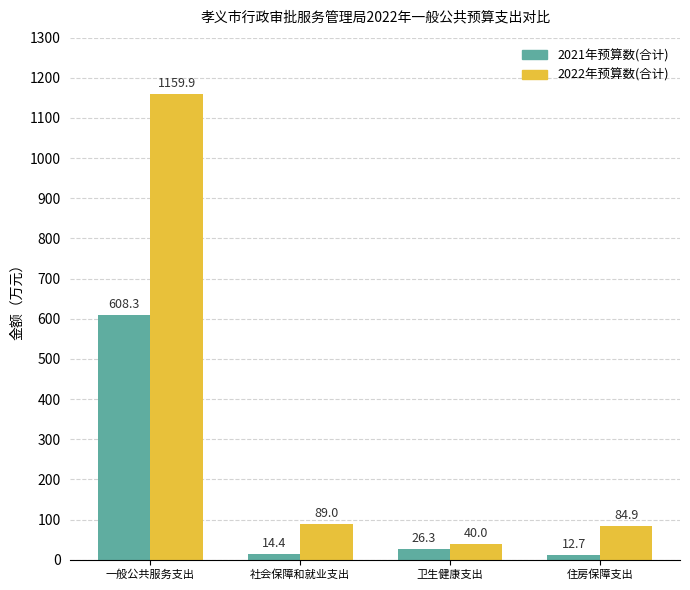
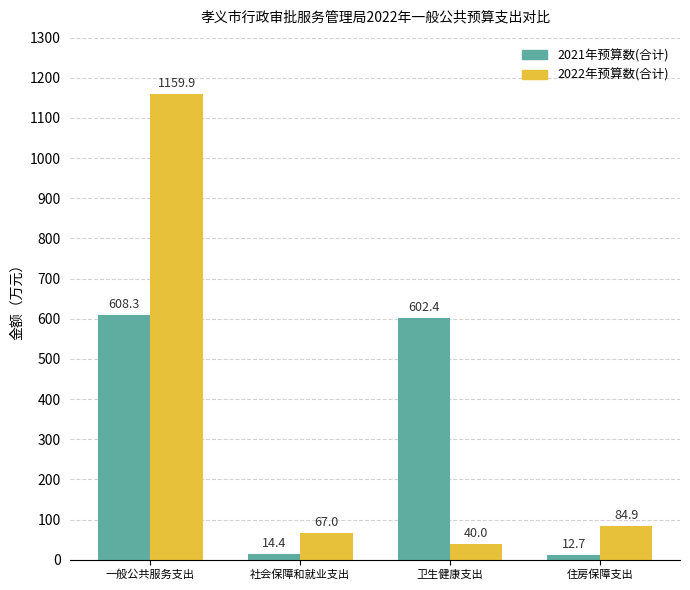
2022年预算数(合计), 社会保障和就业支出: 89.0 -> 67.0
2021年预算数(合计), 卫生健康支出: 26.3 -> 602.4
